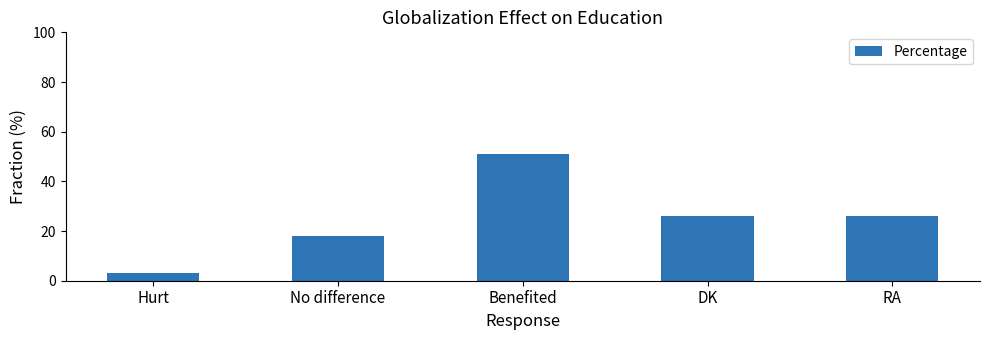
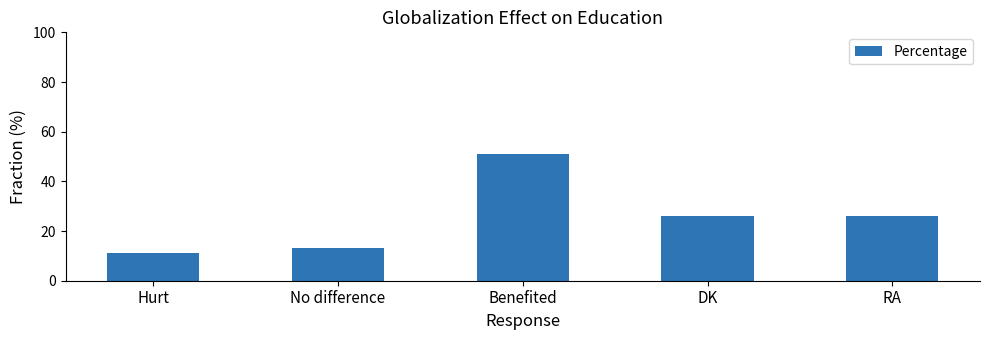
Hurt: 3 -> 11
No difference: 18 -> 13
